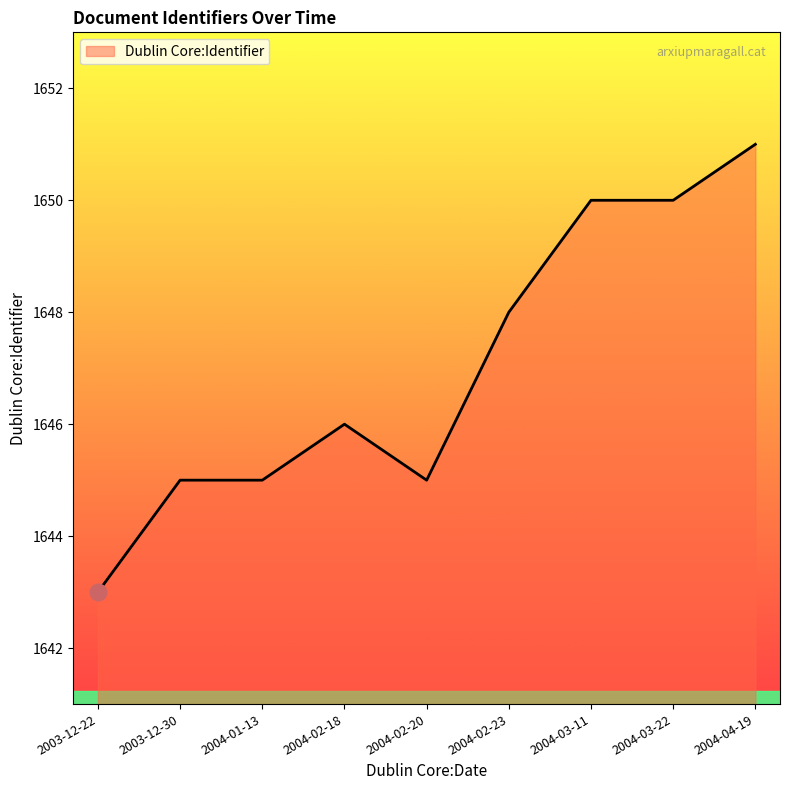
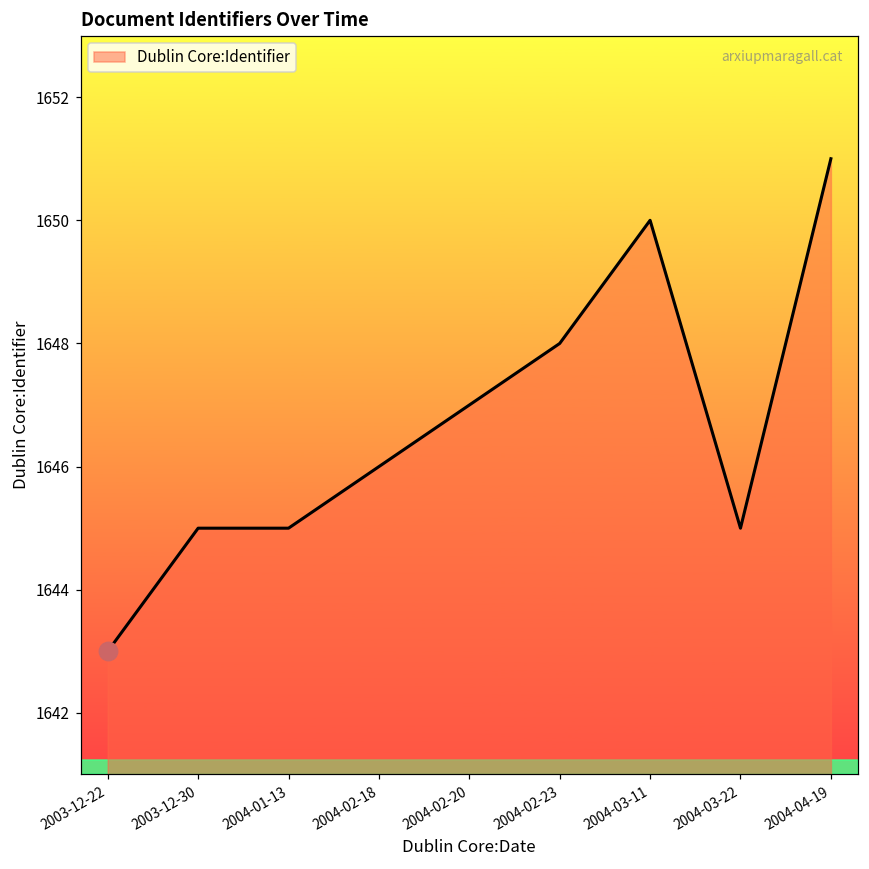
Dublin Core:Identifier, 2004-02-20: 1645 -> 1647
Dublin Core:Identifier, 2004-03-22: 1650 -> 1645
